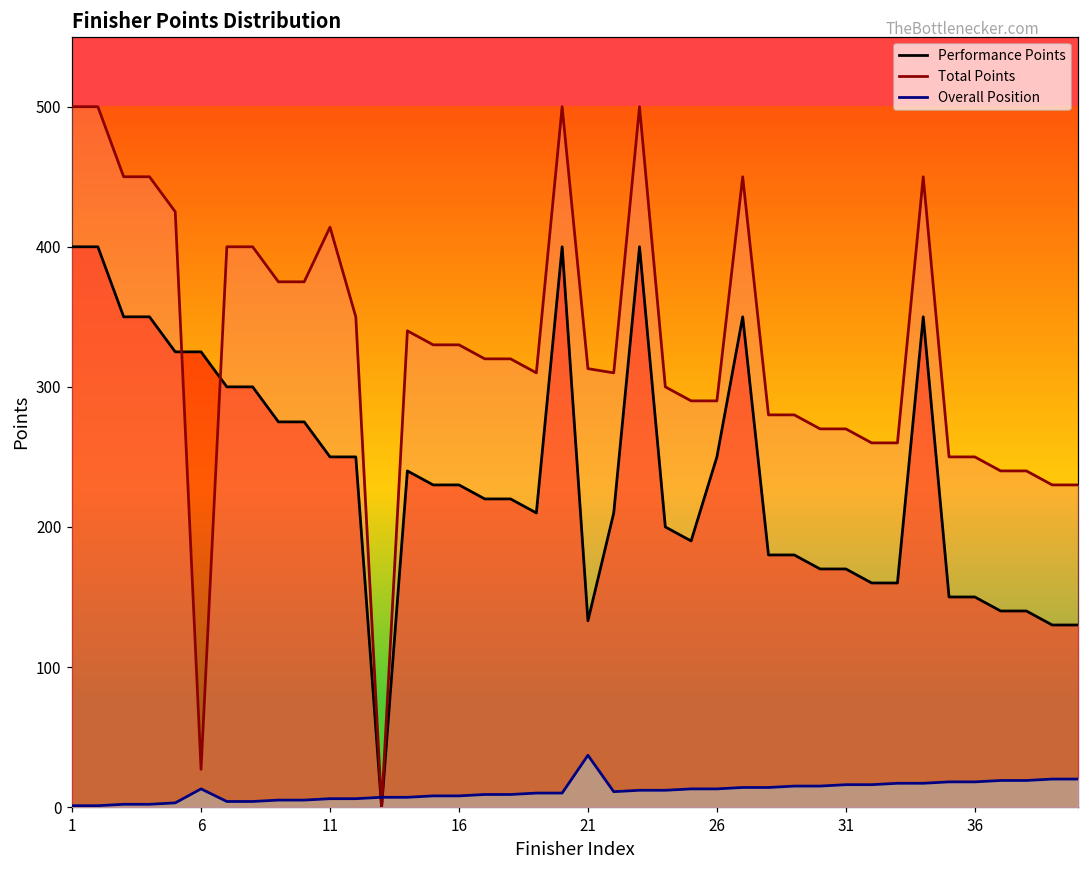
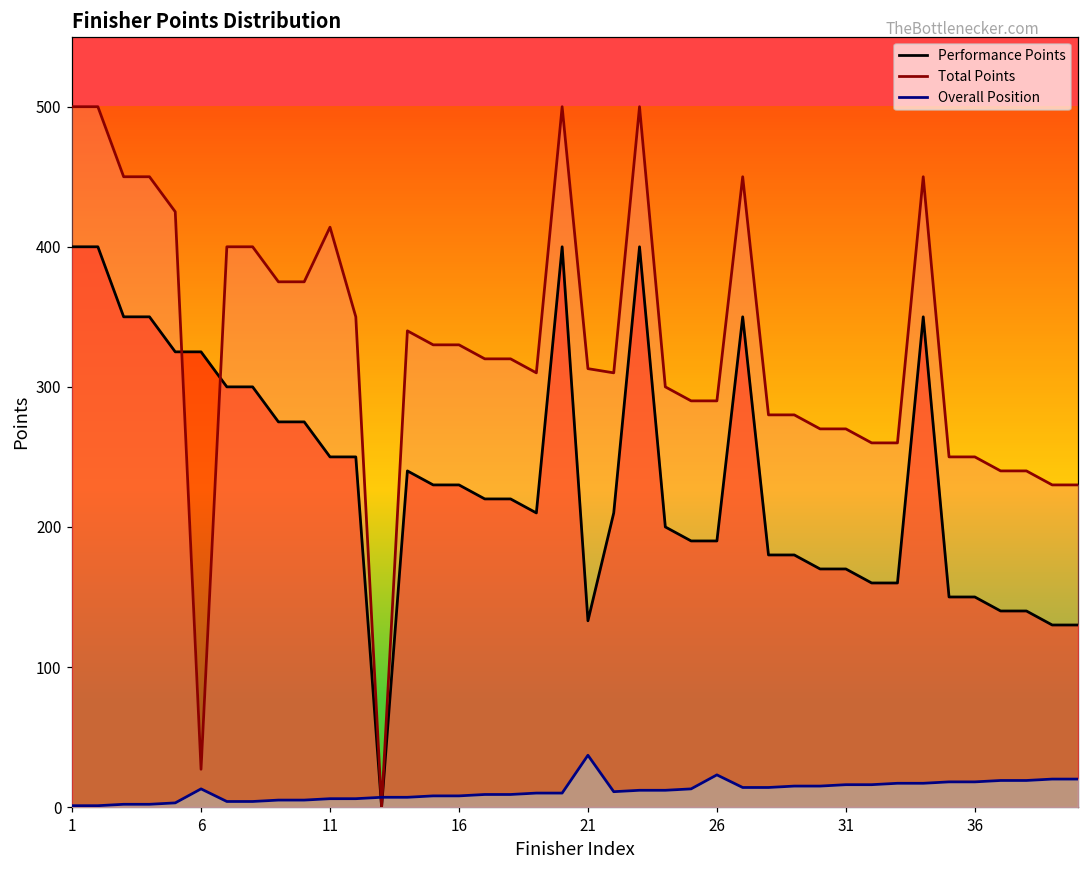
Performance Points, 26: 250 -> 190
Overall Position, 26: 13 -> 23
